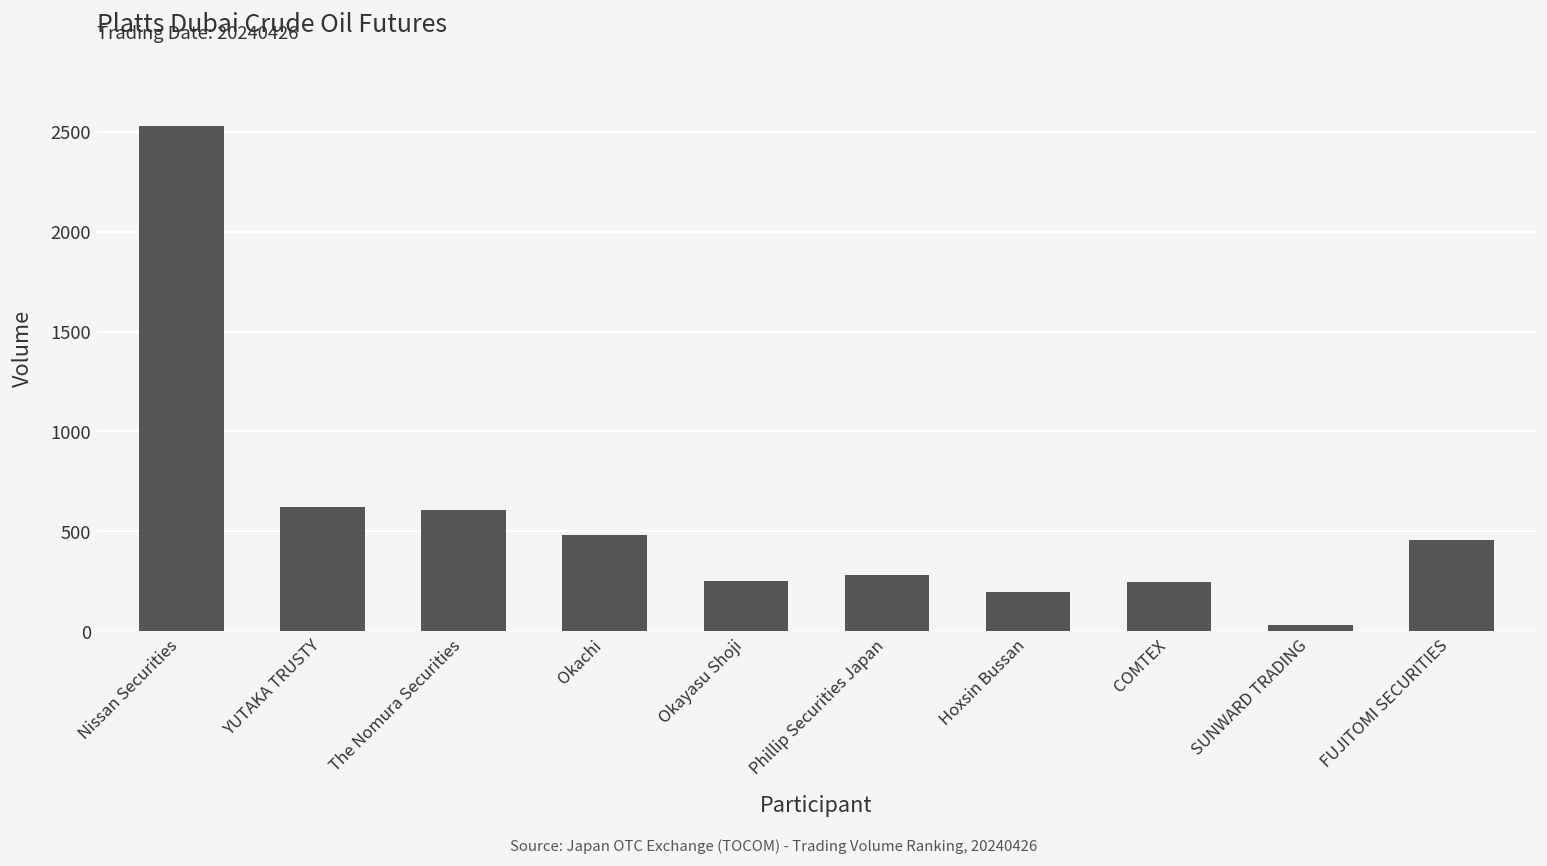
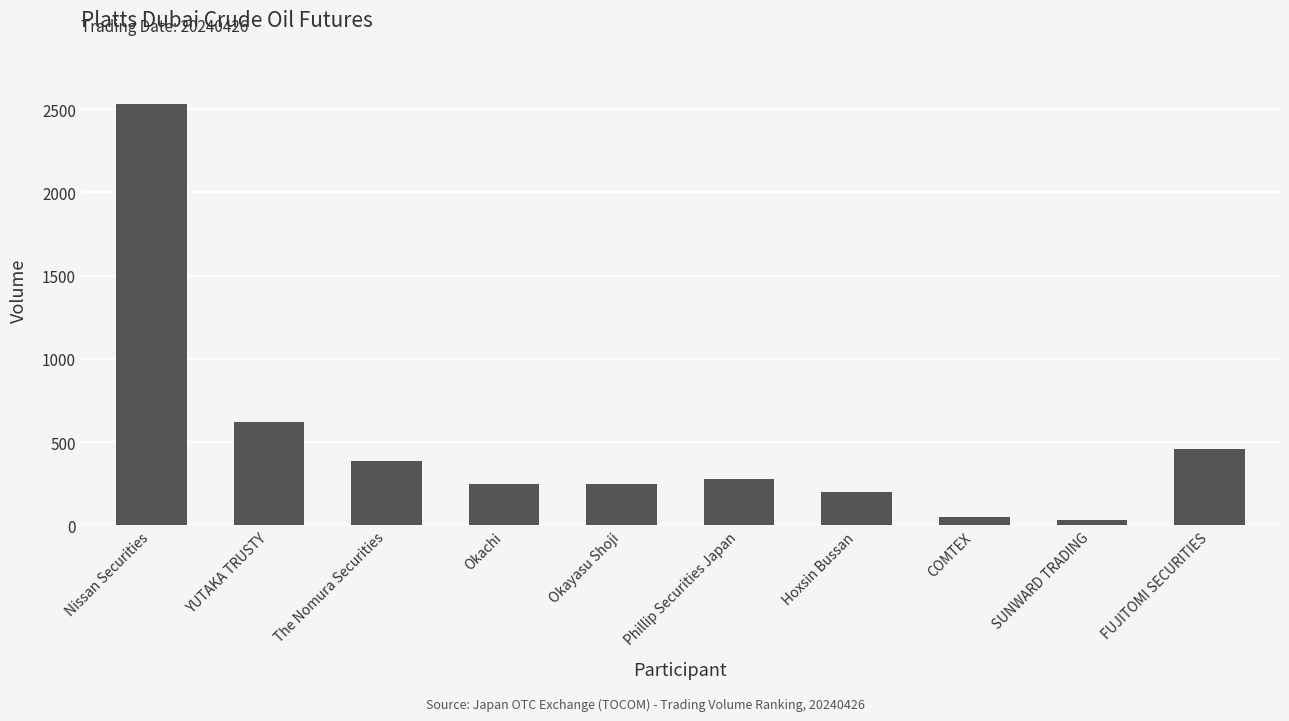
The Nomura Securities: 610 -> 390
Okachi: 480 -> 250
COMTEX: 250 -> 50
